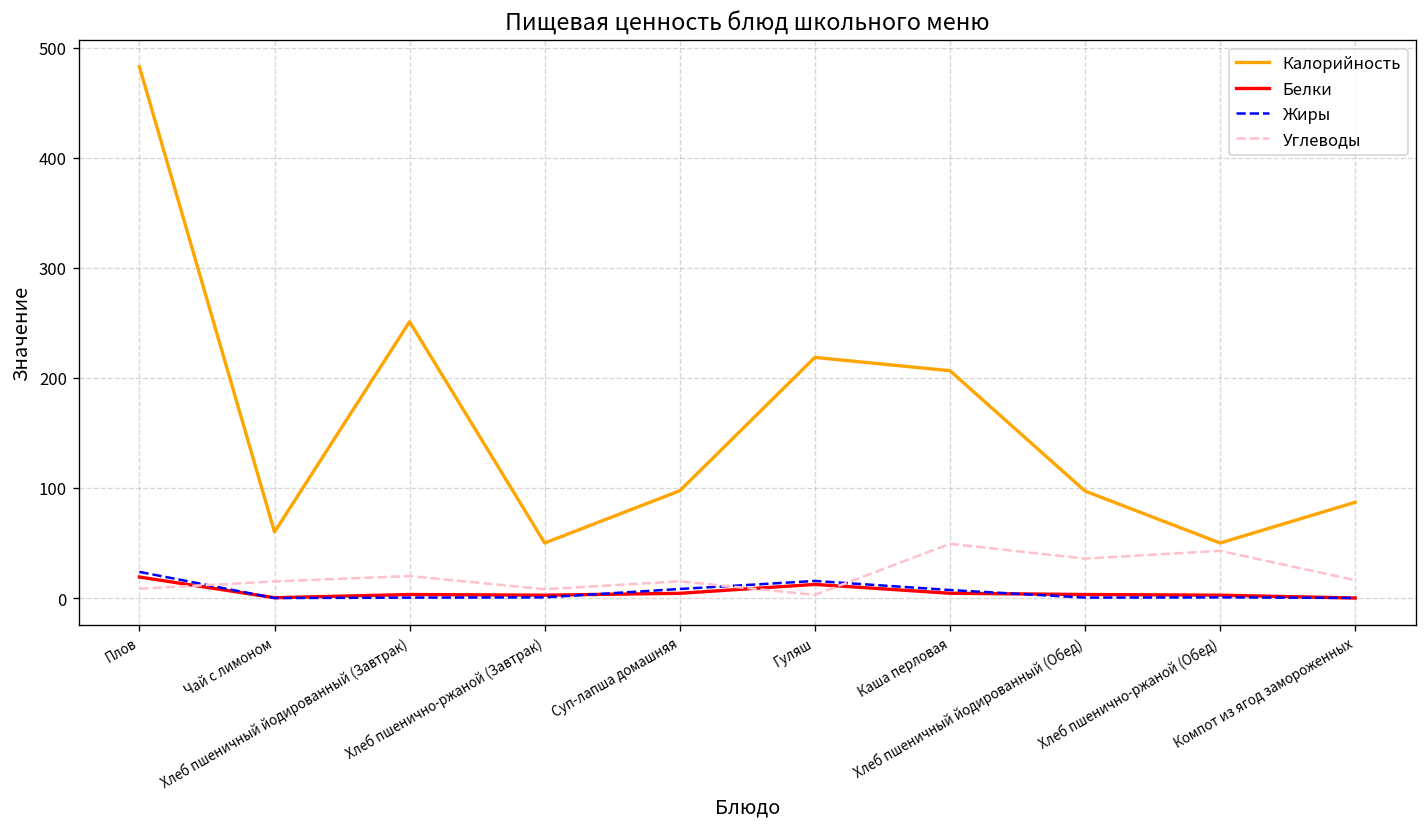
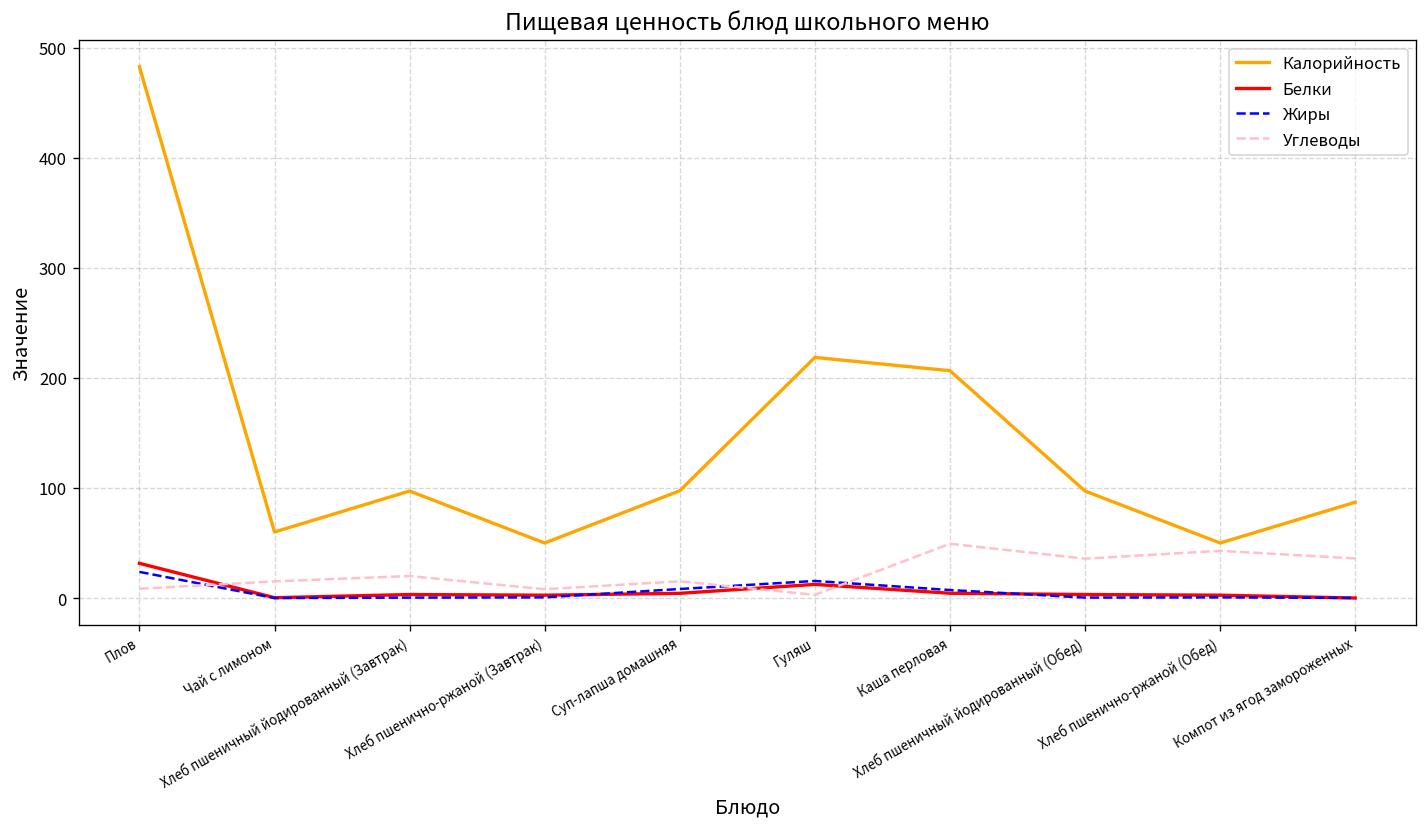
Белки, Плов: 20 -> 30
Калорийность, Хлеб пшеничный йодированный (Завтрак): 250 -> 100
Углеводы, Компот из ягод замороженных: 20 -> 40
